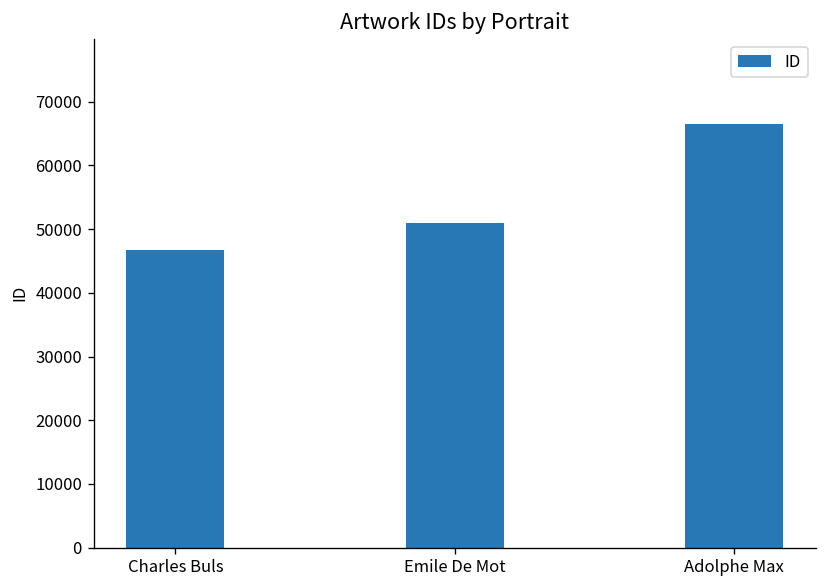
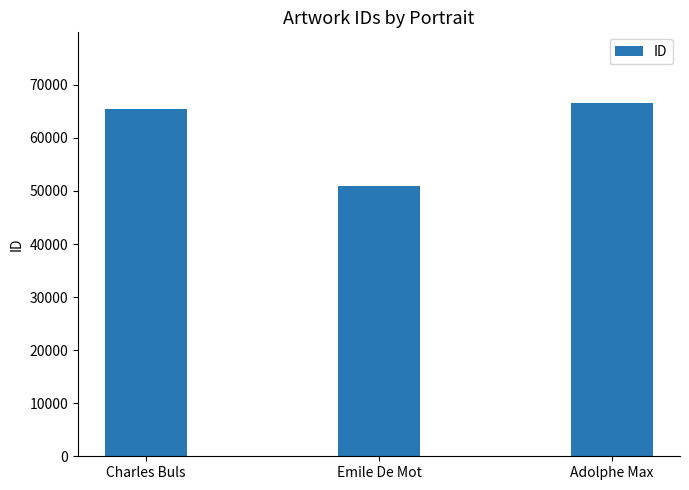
Charles Buls: 47000 -> 65000
